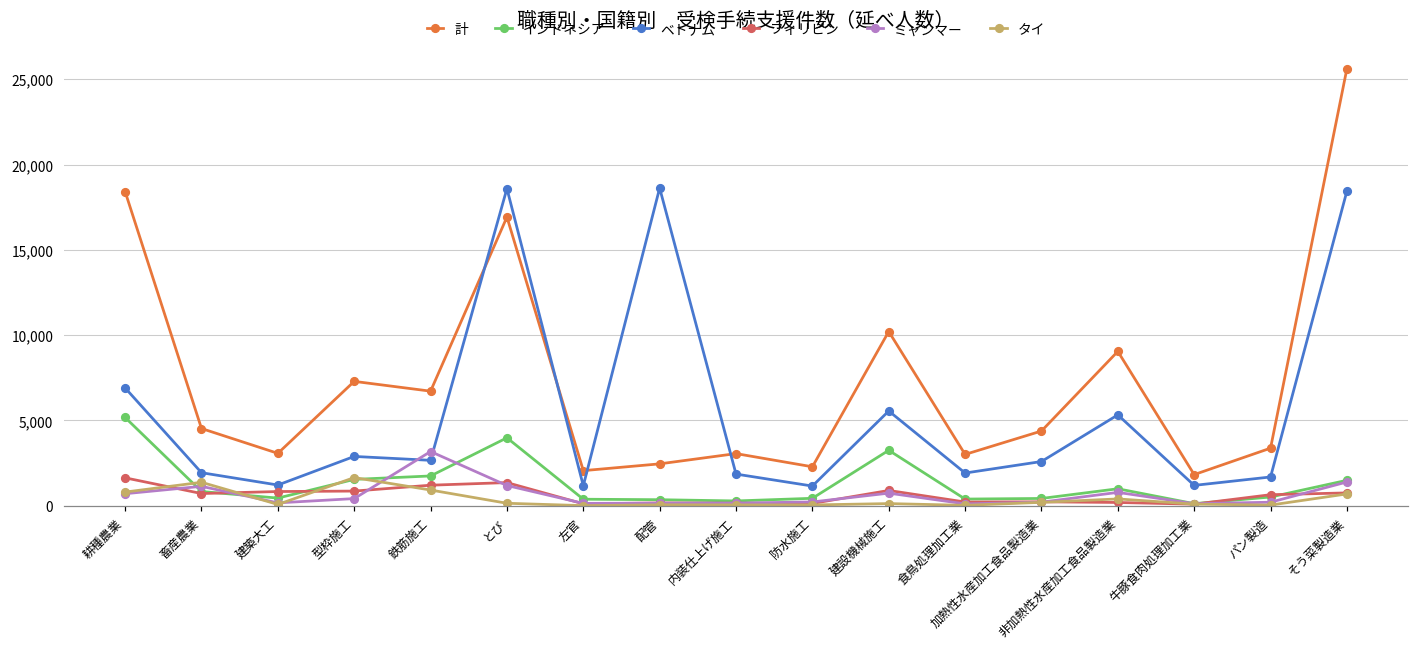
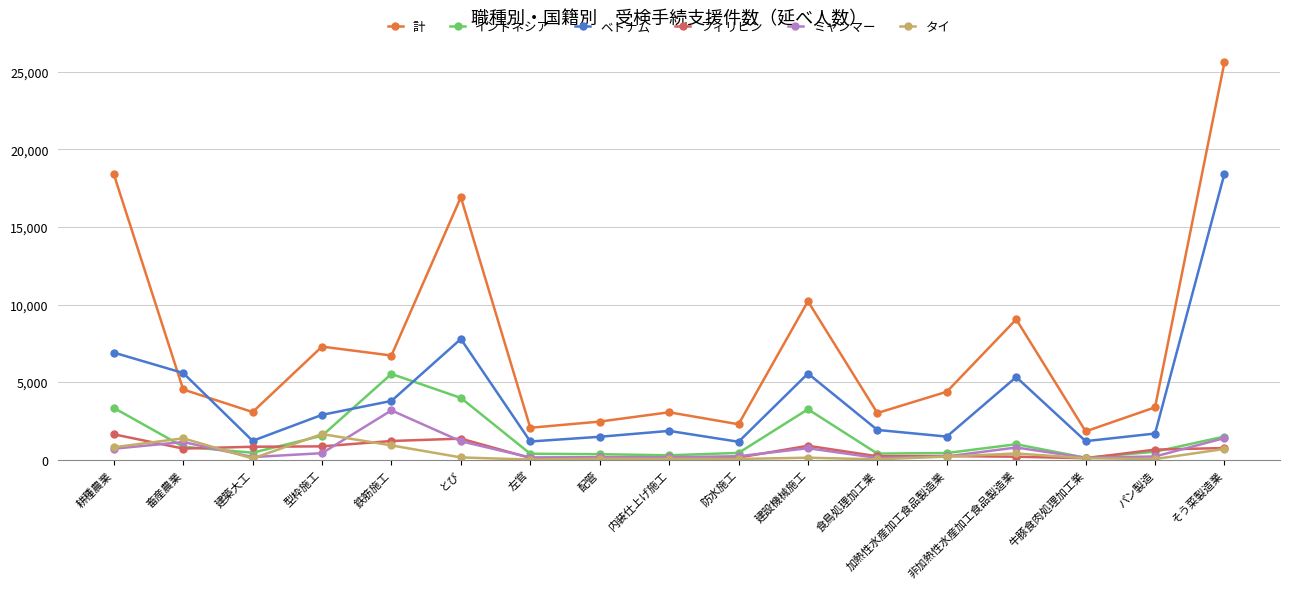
インドネシア, 耕種農業: 5,200 -> 3,300
ベトナム, 畜産農業: 1,900 -> 5,600
インドネシア, 鉄筋施工: 1,700 -> 5,500
ベトナム, 鉄筋施工: 2,700 -> 3,800
ベトナム, とび: 18,600 -> 7,800
ベトナム, 配管: 18,600 -> 1,500
ベトナム, 加熱性水産加工食品製造業: 2,600 -> 1,500
